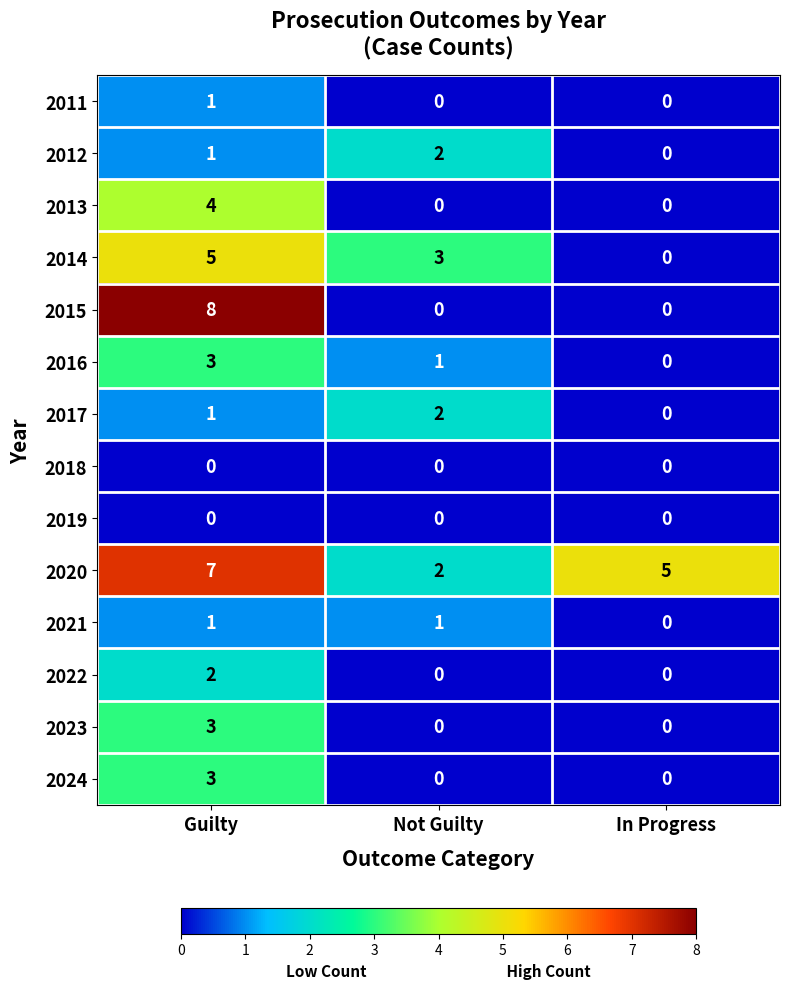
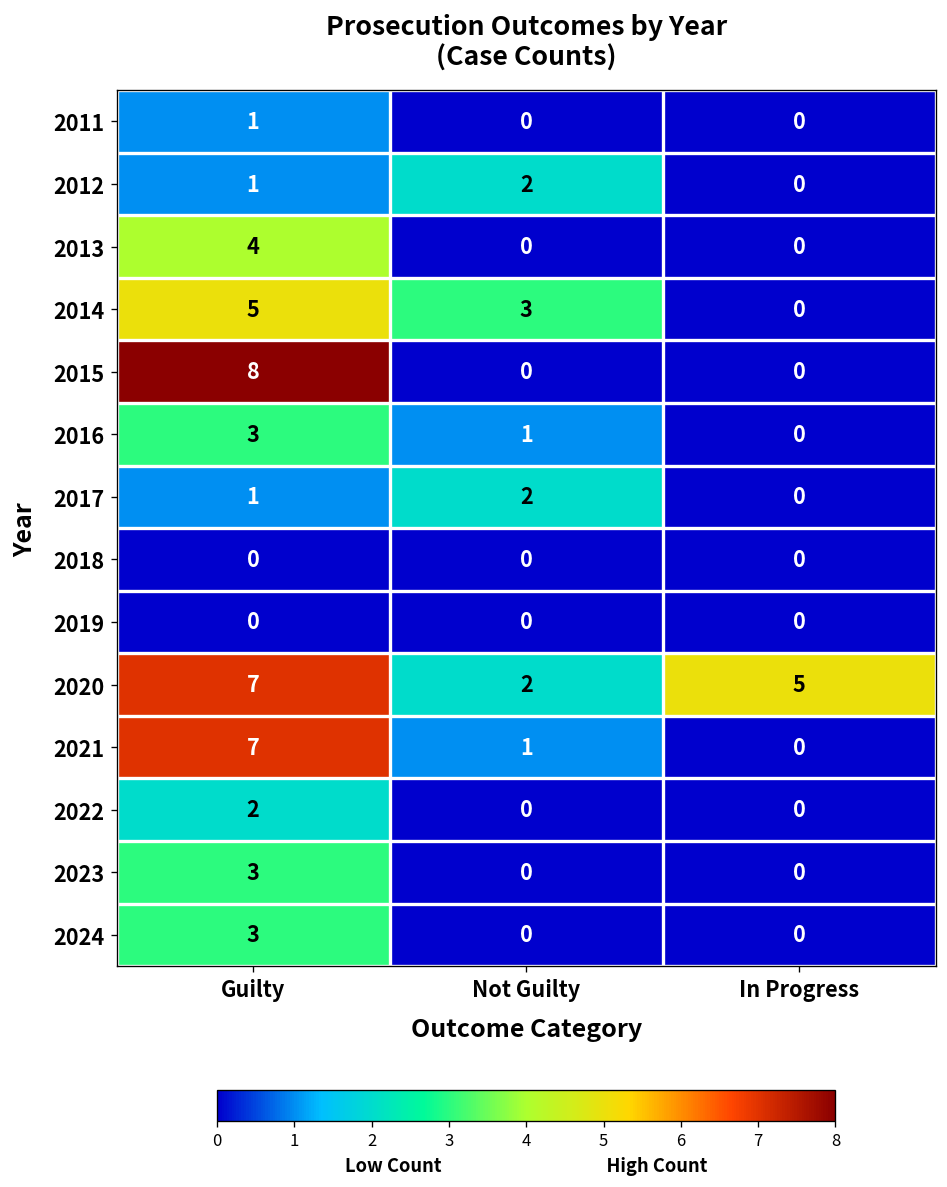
2021, Guilty: 1 -> 7
